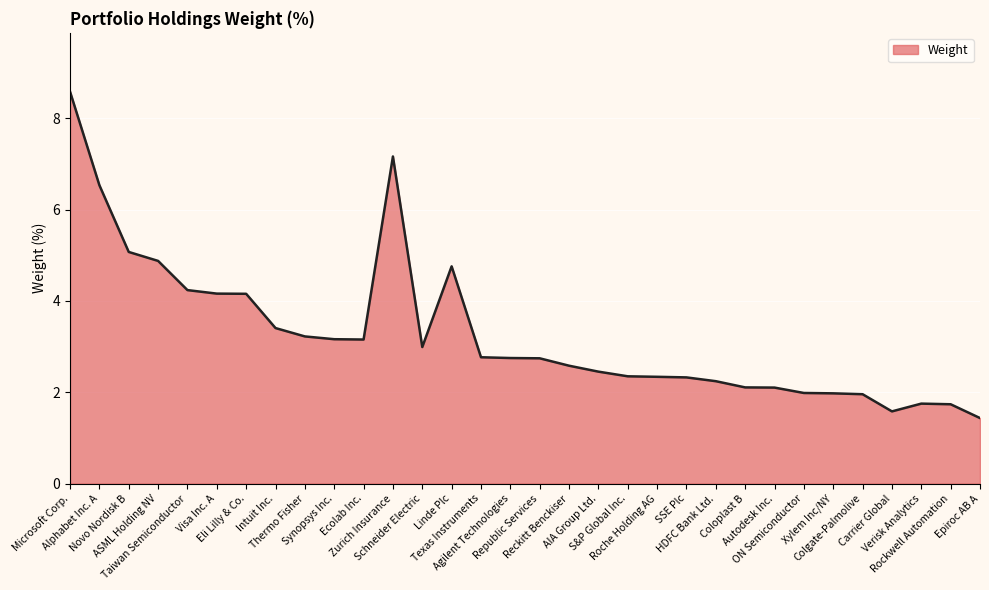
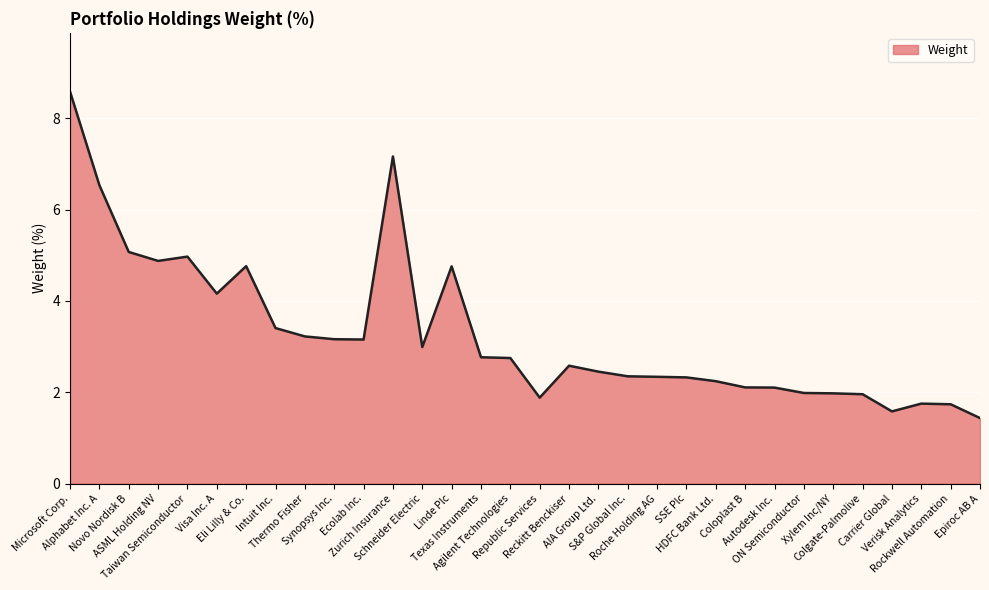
Taiwan Semiconductor: 4.2 -> 5.0
Eli Lilly & Co.: 4.2 -> 4.8
Republic Services: 2.7 -> 1.9
